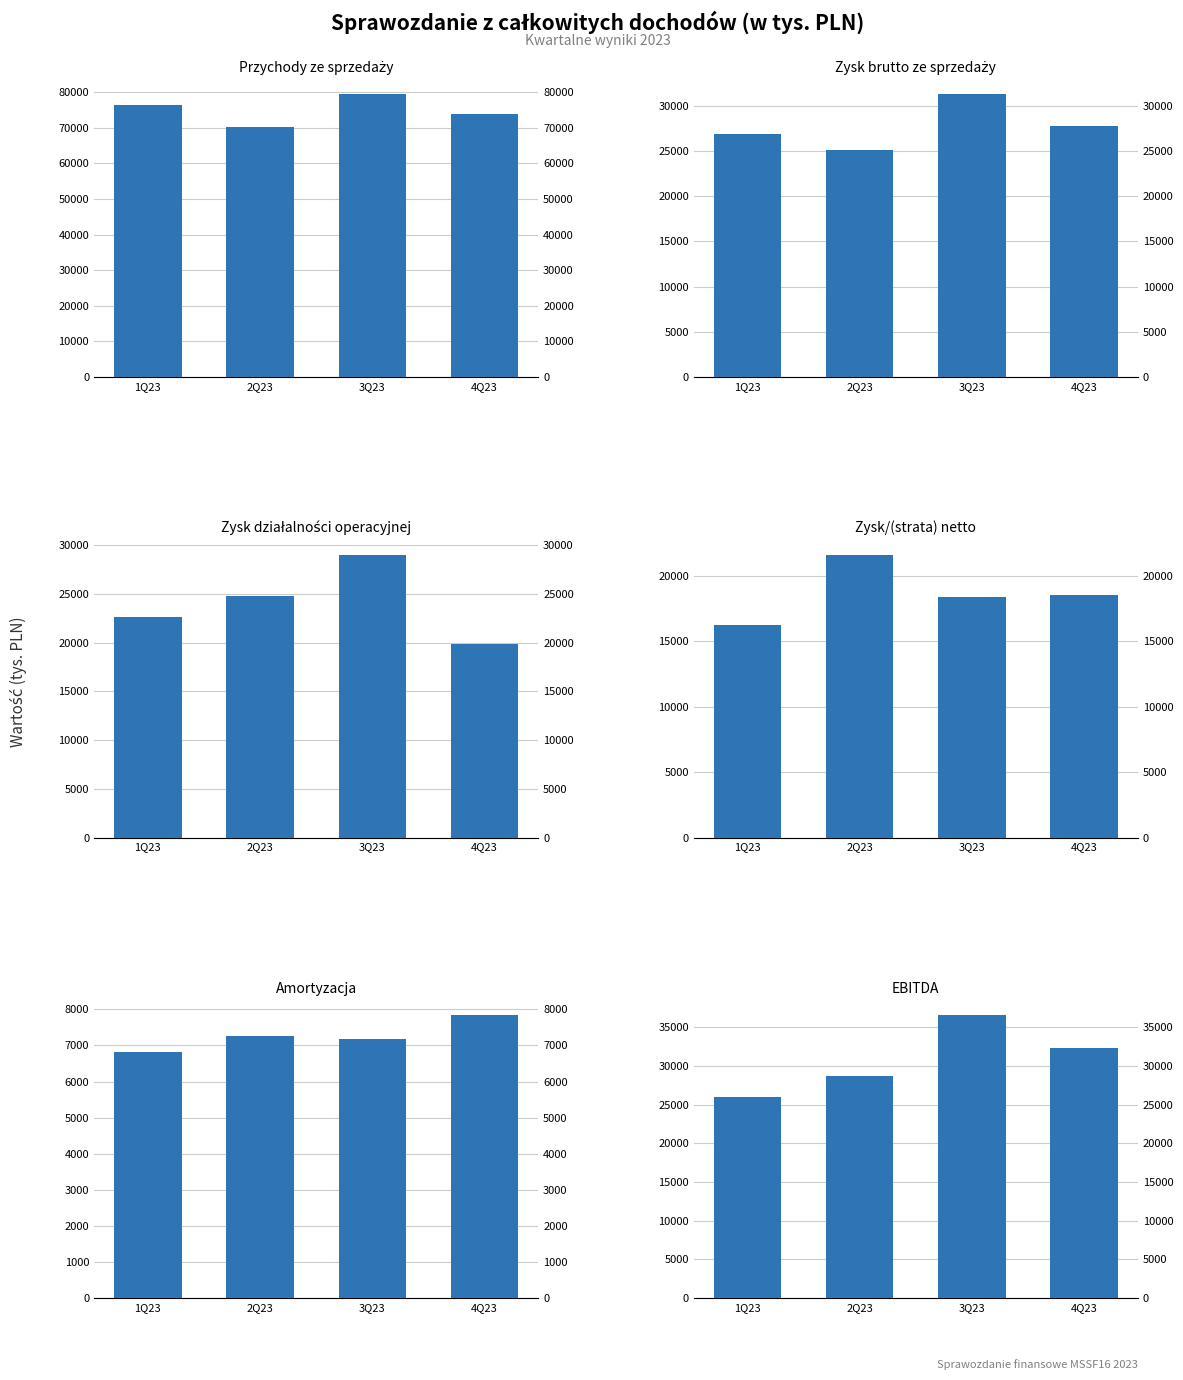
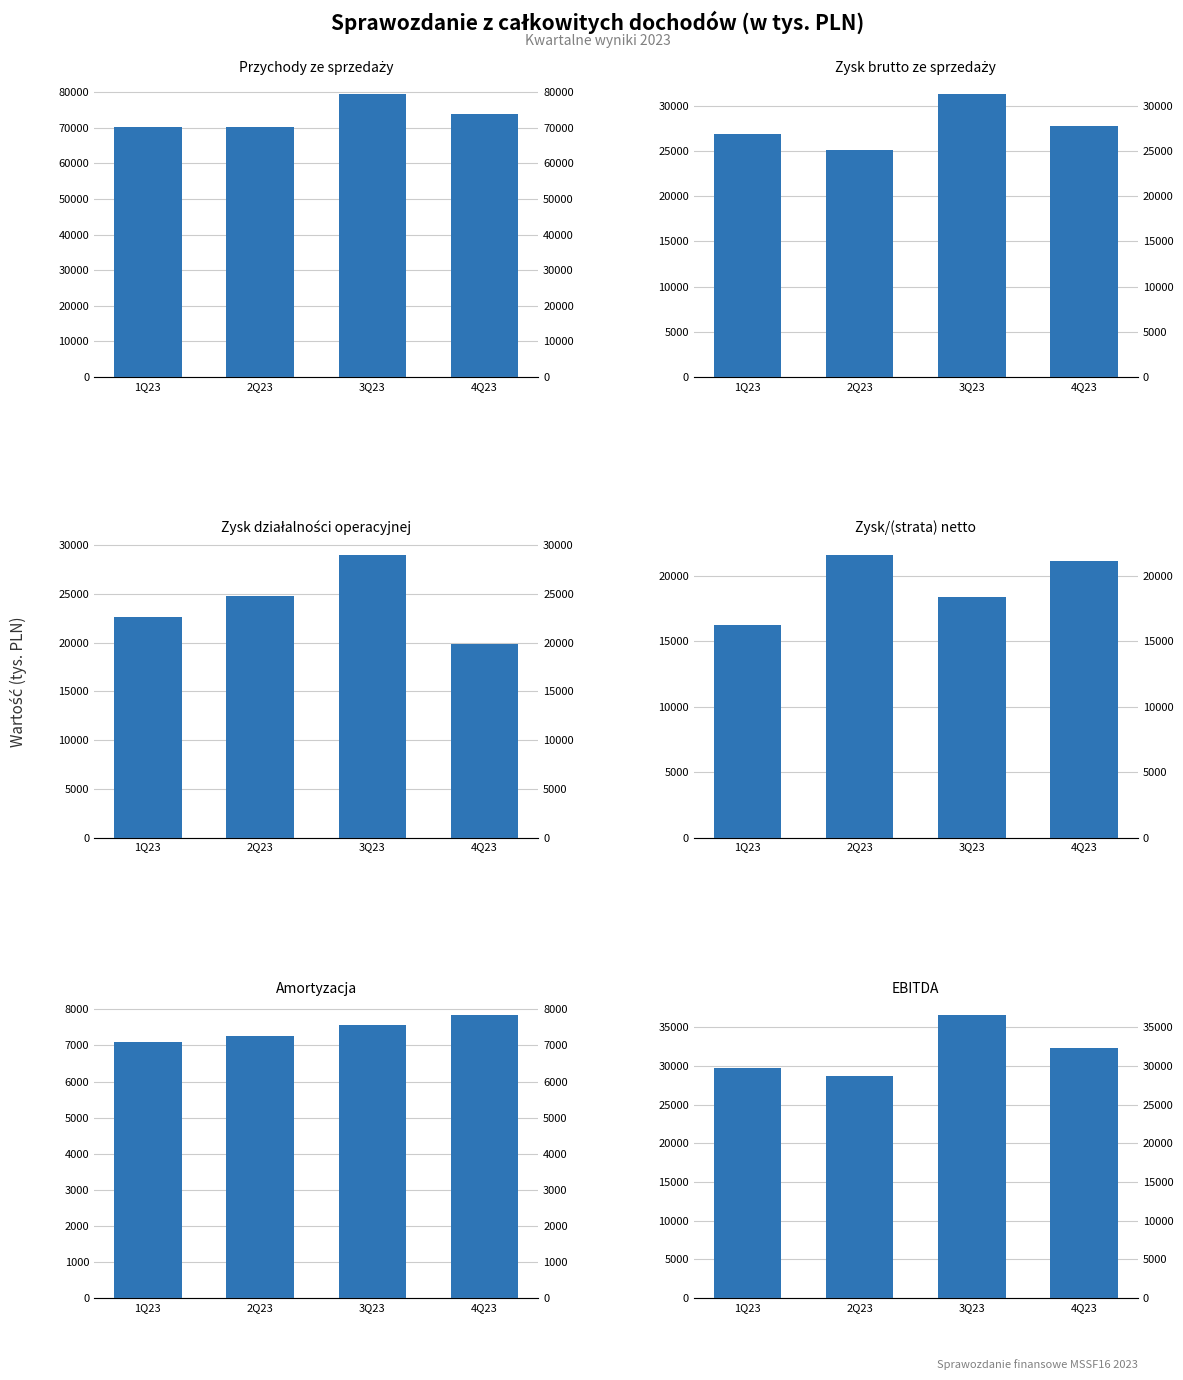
Przychody ze sprzedaży, 1Q23: 76000 -> 70000
Zysk/(strata) netto, 4Q23: 18500 -> 21100
Amortyzacja, 1Q23: 6800 -> 7100
Amortyzacja, 3Q23: 7200 -> 7600
EBITDA, 1Q23: 26000 -> 30000
